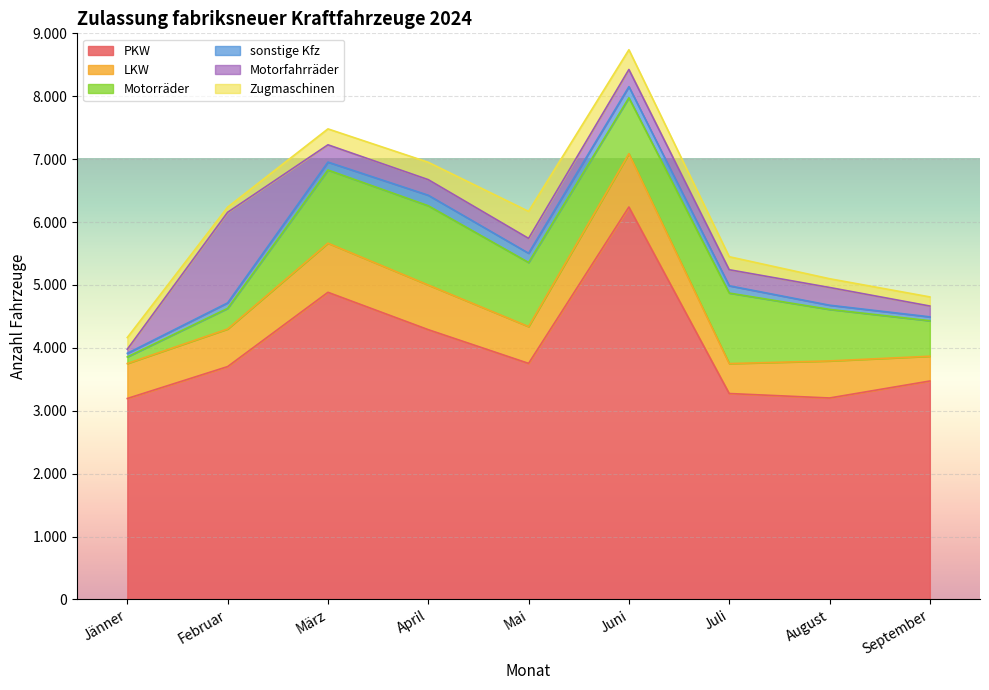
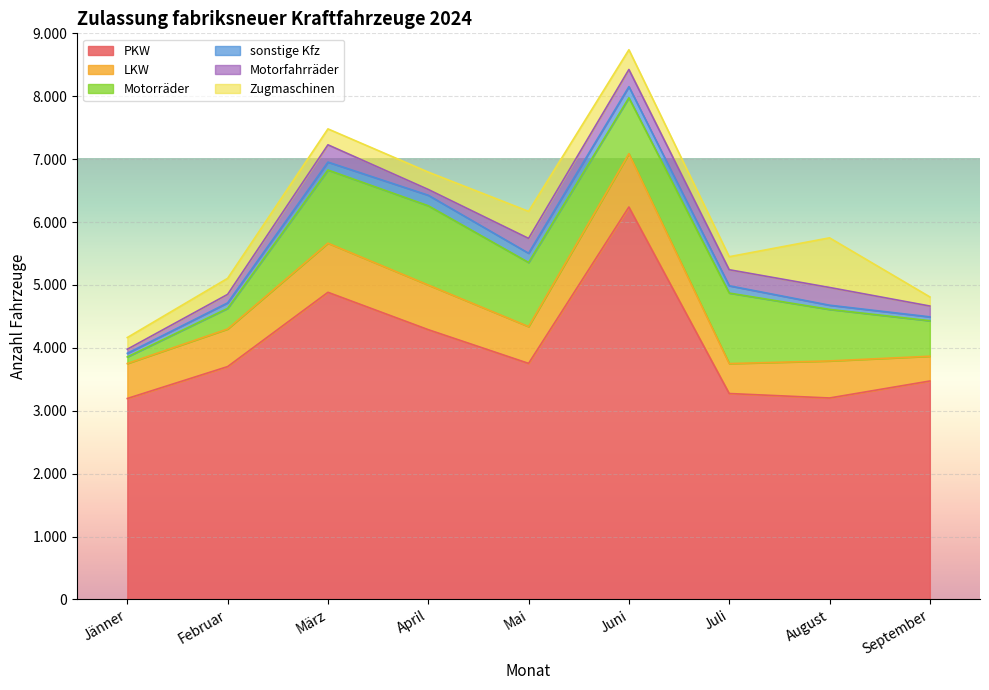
Motorfahrräder, Februar: 1.4 -> 0.1
Zugmaschinen, Februar: 0.1 -> 0.3
Motorfahrräder, April: 0.2 -> 0.1
Zugmaschinen, August: 0.1 -> 0.8
